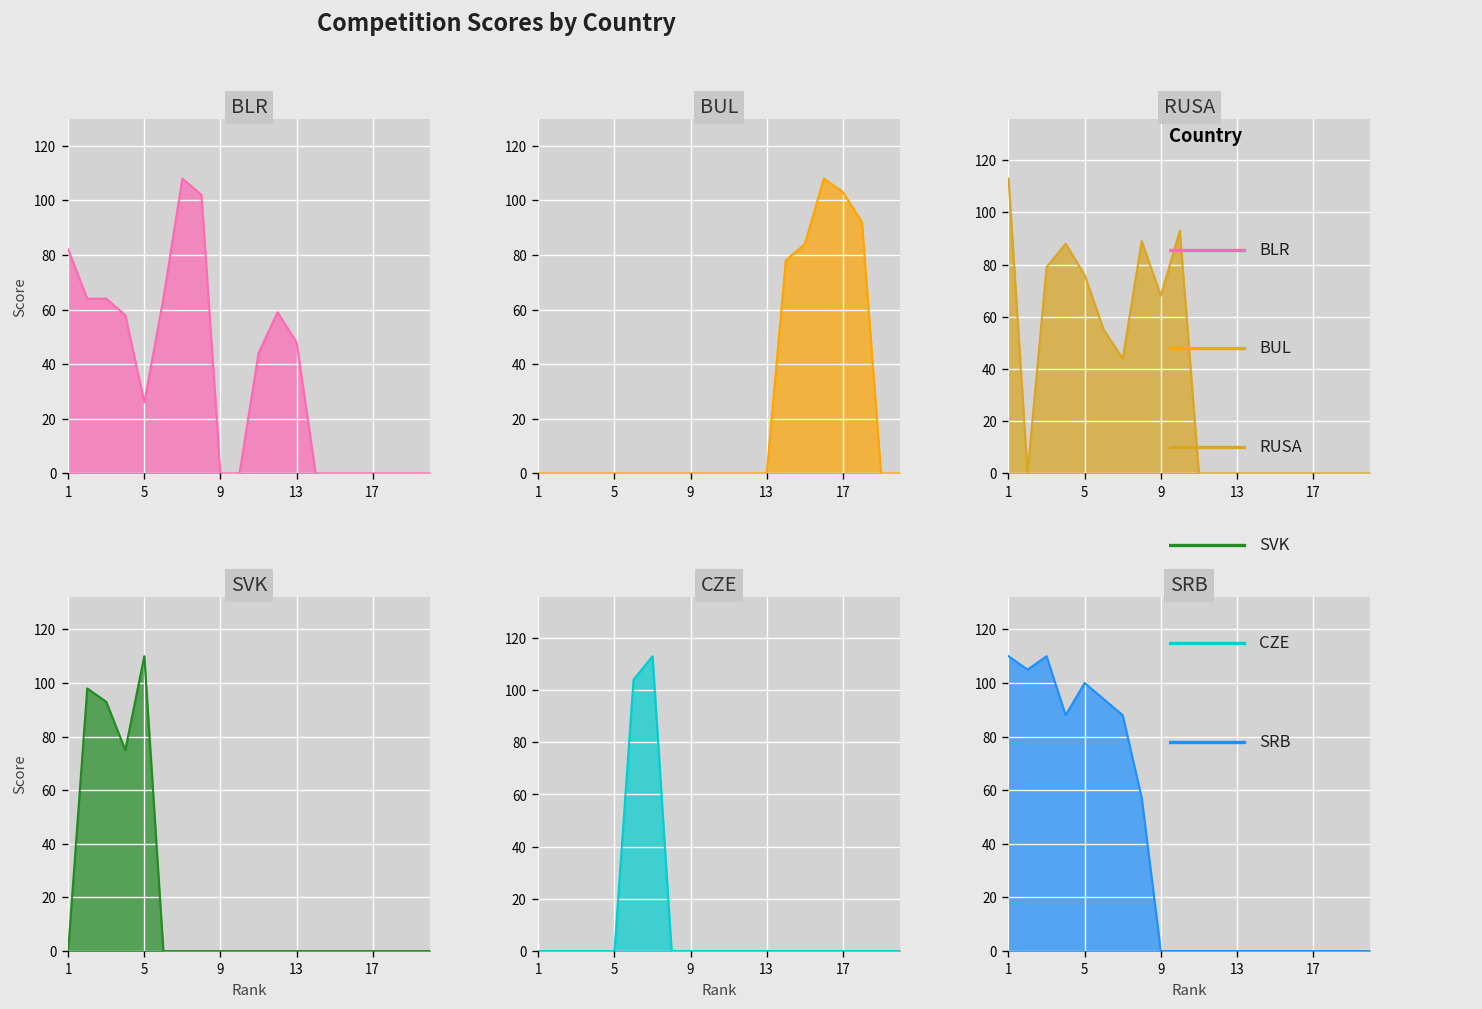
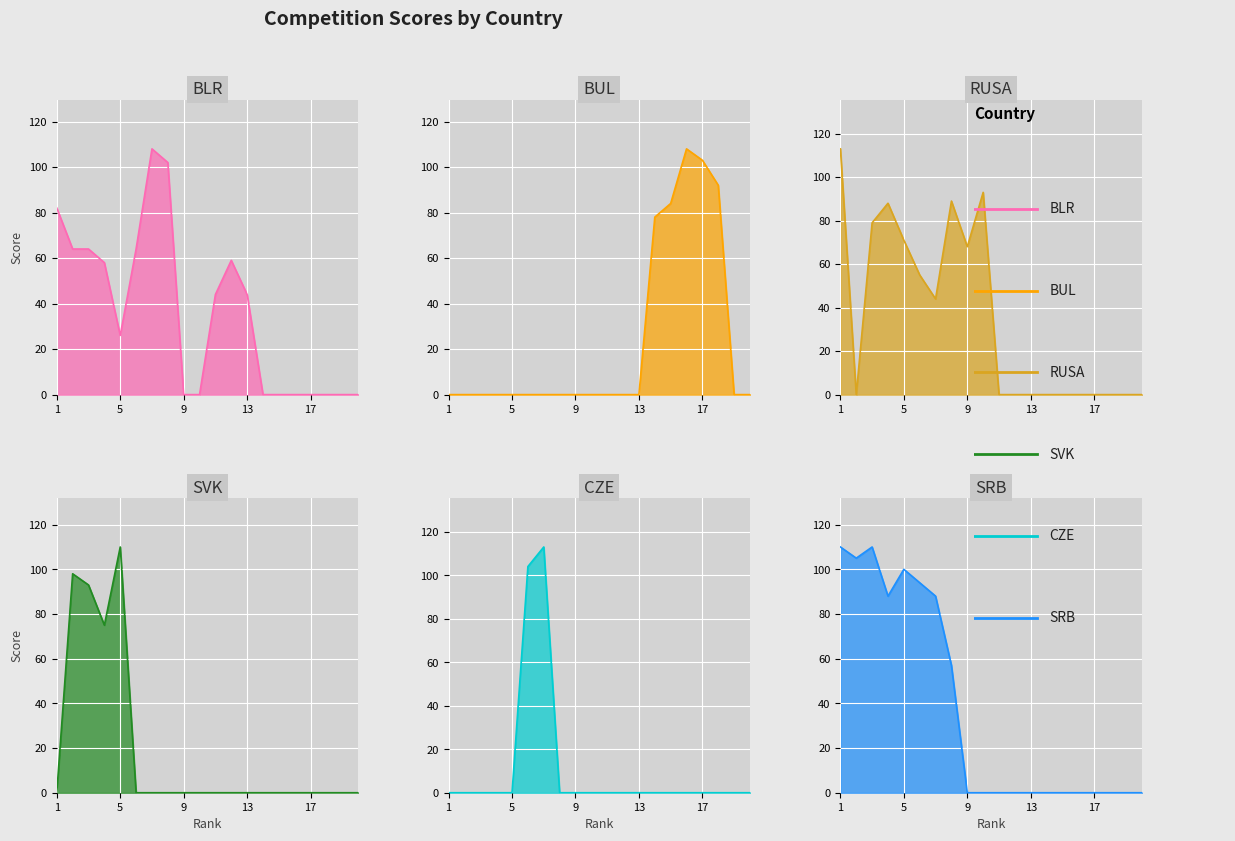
BLR, 13: 48 -> 44
RUSA, 5: 76 -> 71
